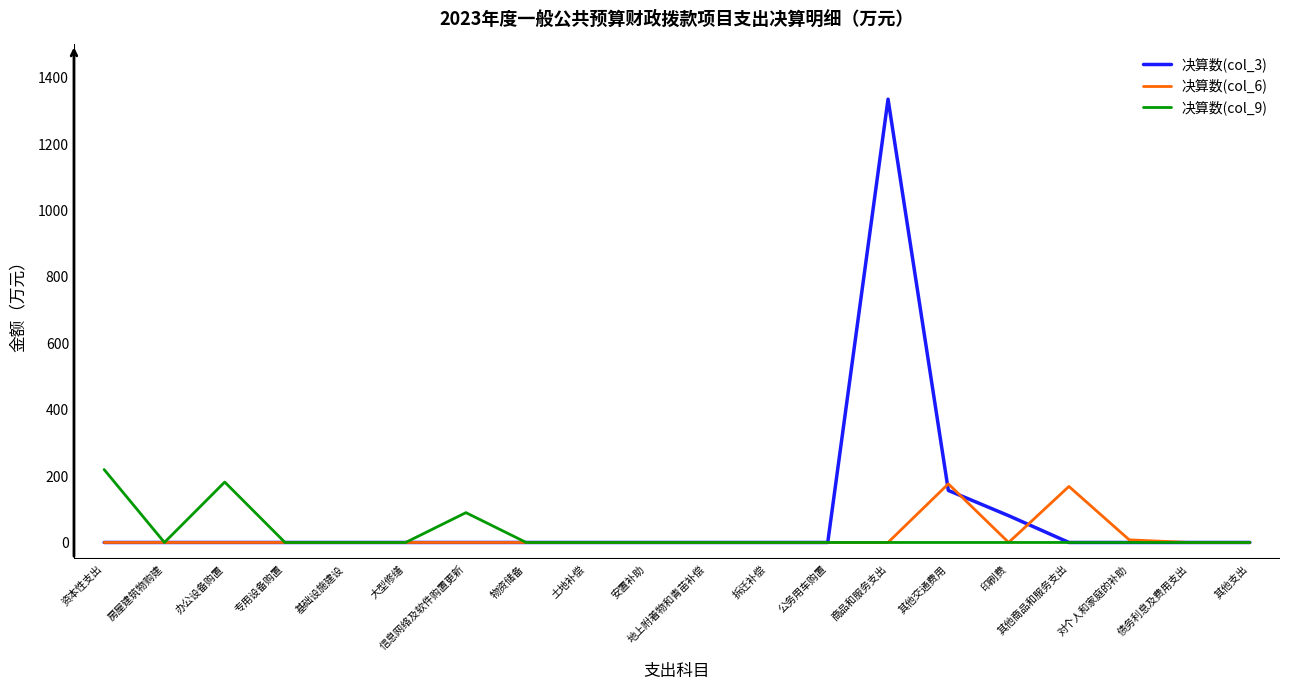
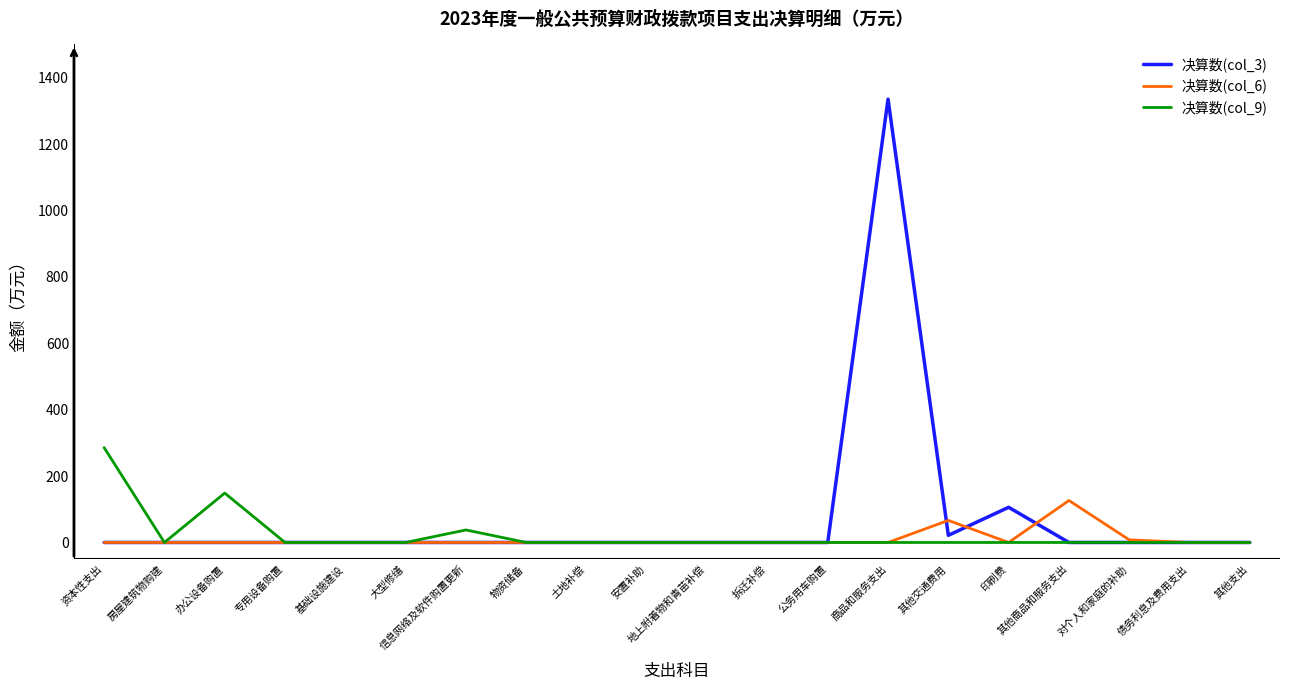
决算数(col_9), 资本性支出: 220 -> 290
决算数(col_9), 办公设备购置: 180 -> 150
决算数(col_9), 信息网络及软件购置更新: 90 -> 40
决算数(col_3), 其他交通费用: 160 -> 20
决算数(col_6), 其他交通费用: 180 -> 70
决算数(col_3), 印刷费: 80 -> 110
决算数(col_6), 其他商品和服务支出: 170 -> 130
